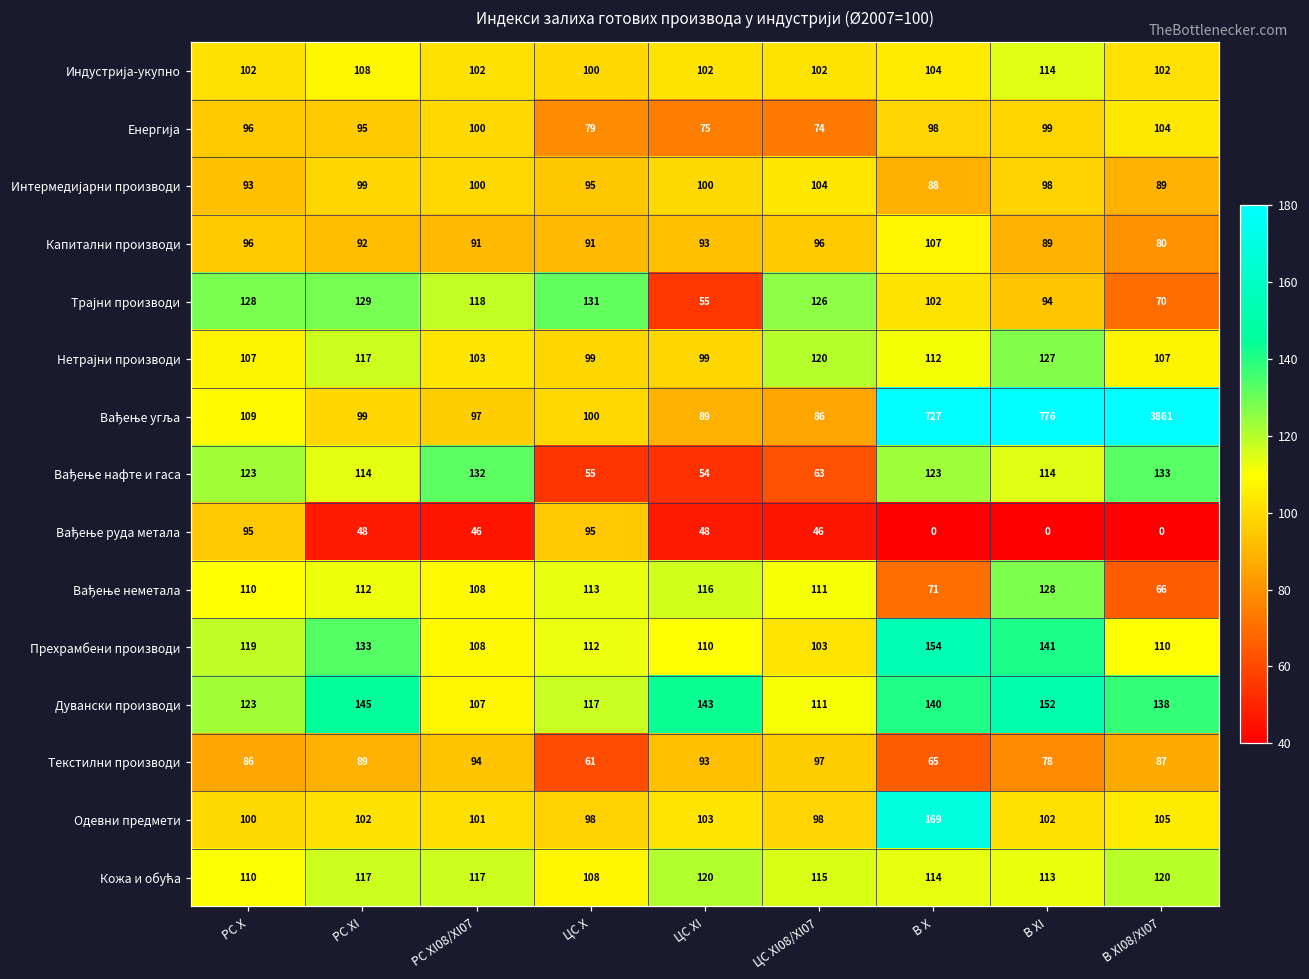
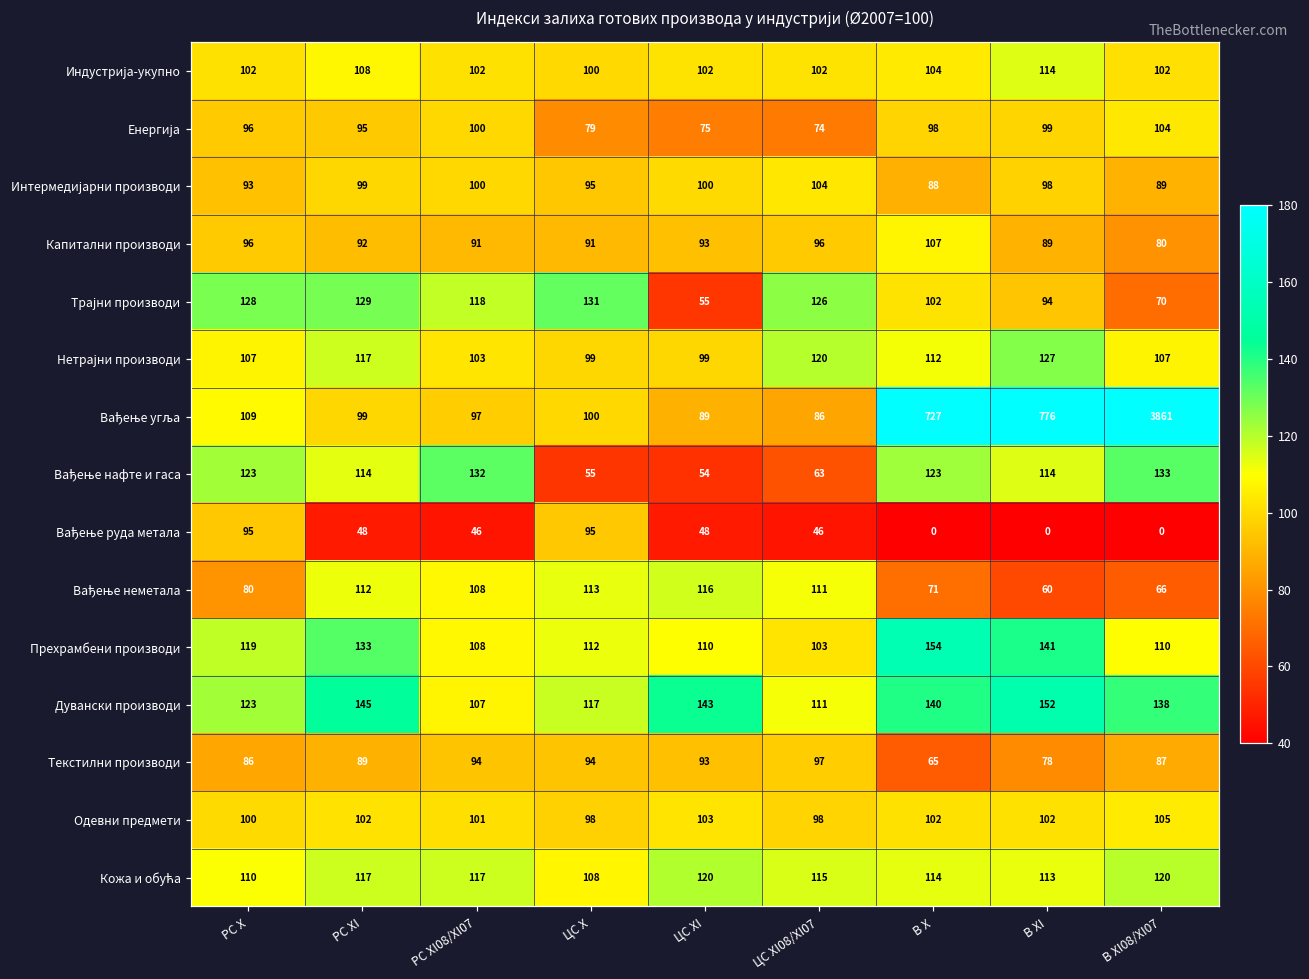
Вађење неметала, РС X: 110 -> 80
Вађење неметала, В XI: 128 -> 60
Текстилни производи, ЦС X: 61 -> 94
Одевни предмети, В X: 169 -> 102
